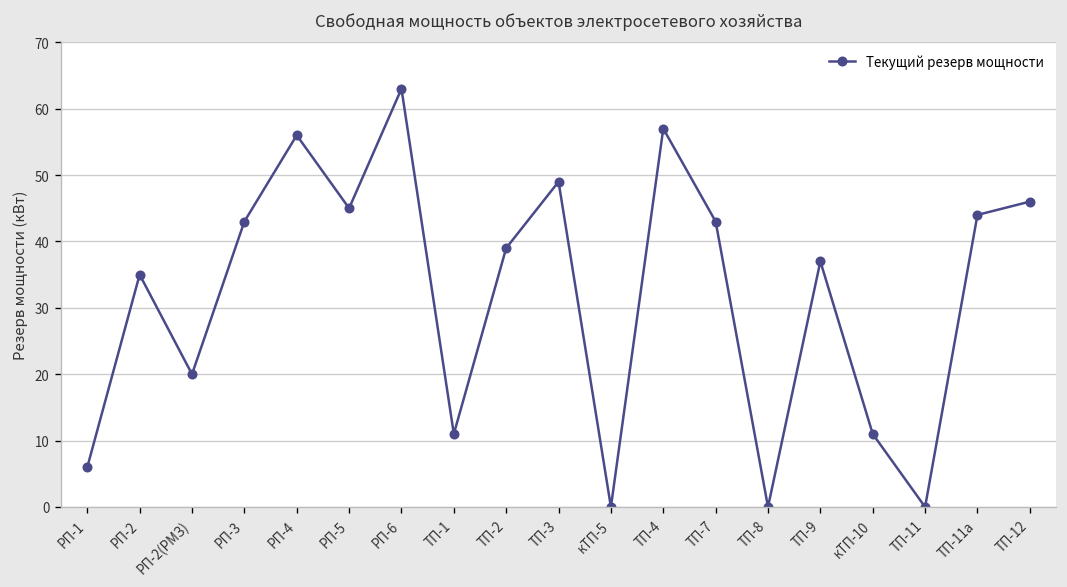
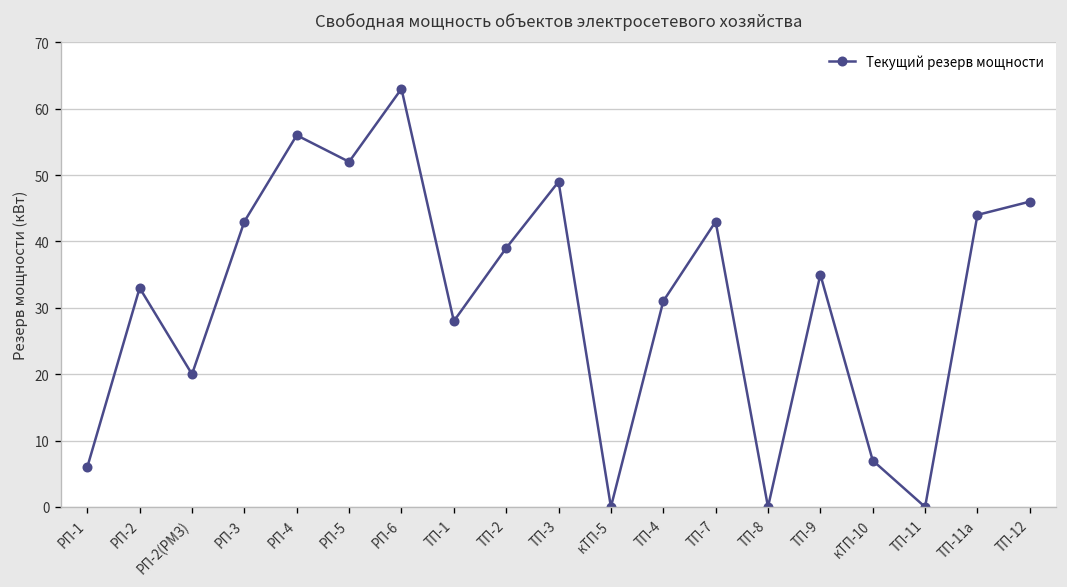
РП-2: 35 -> 33
РП-5: 45 -> 52
ТП-1: 11 -> 28
ТП-4: 57 -> 31
ТП-9: 37 -> 35
кТП-10: 11 -> 7
